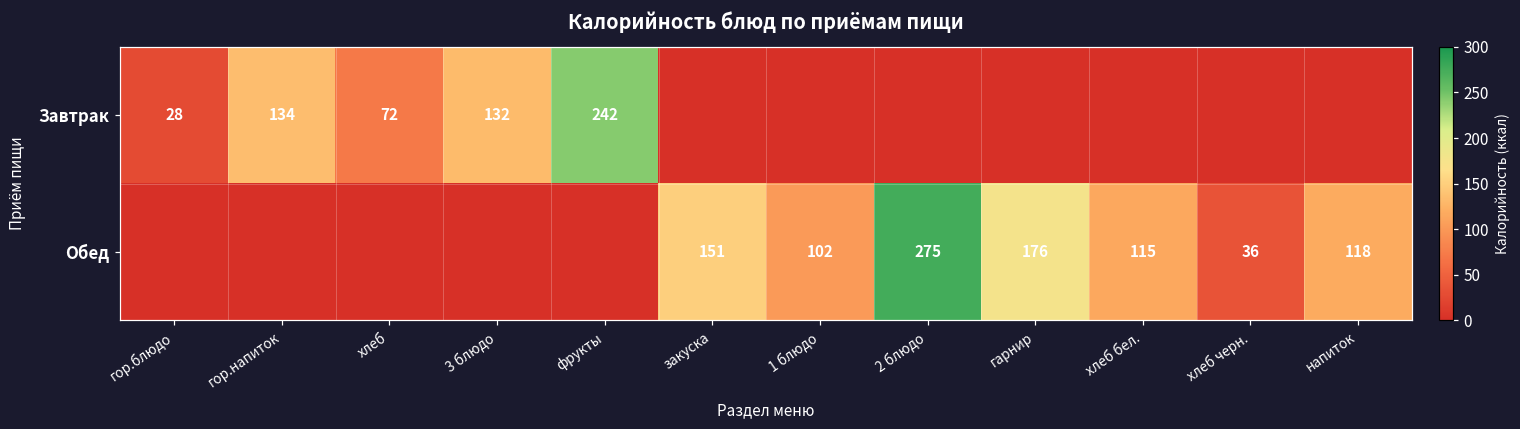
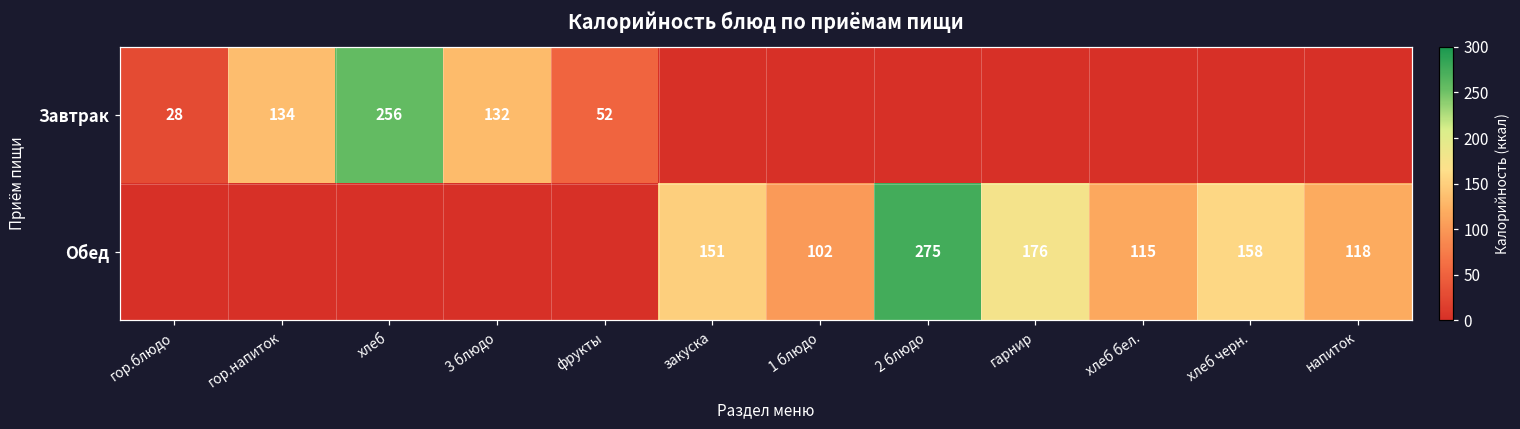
Завтрак, хлеб: 72 -> 256
Завтрак, фрукты: 242 -> 52
Обед, хлеб черн.: 36 -> 158
